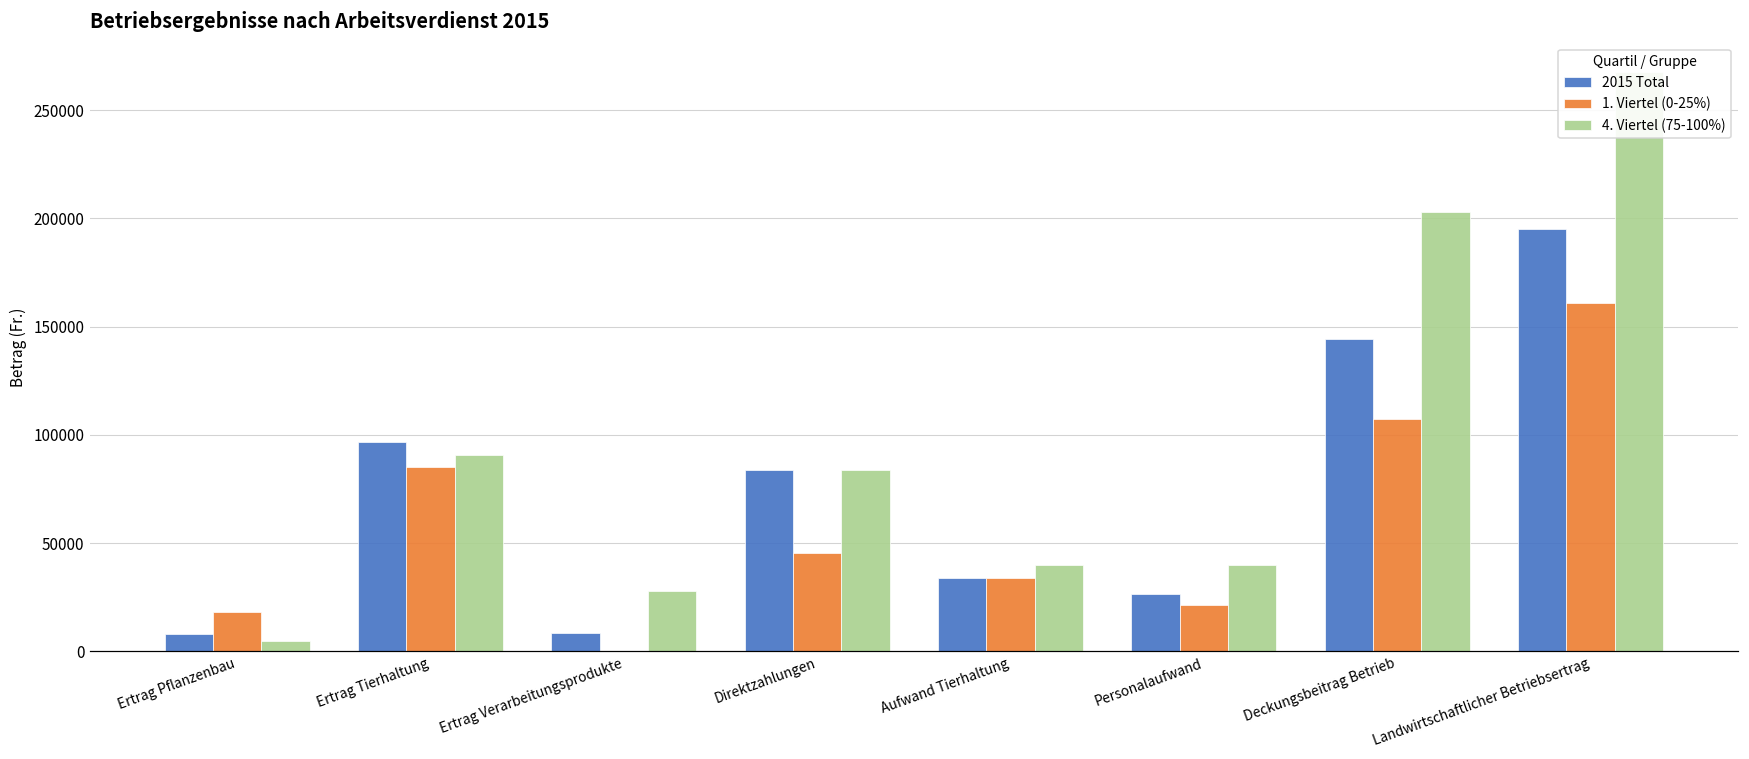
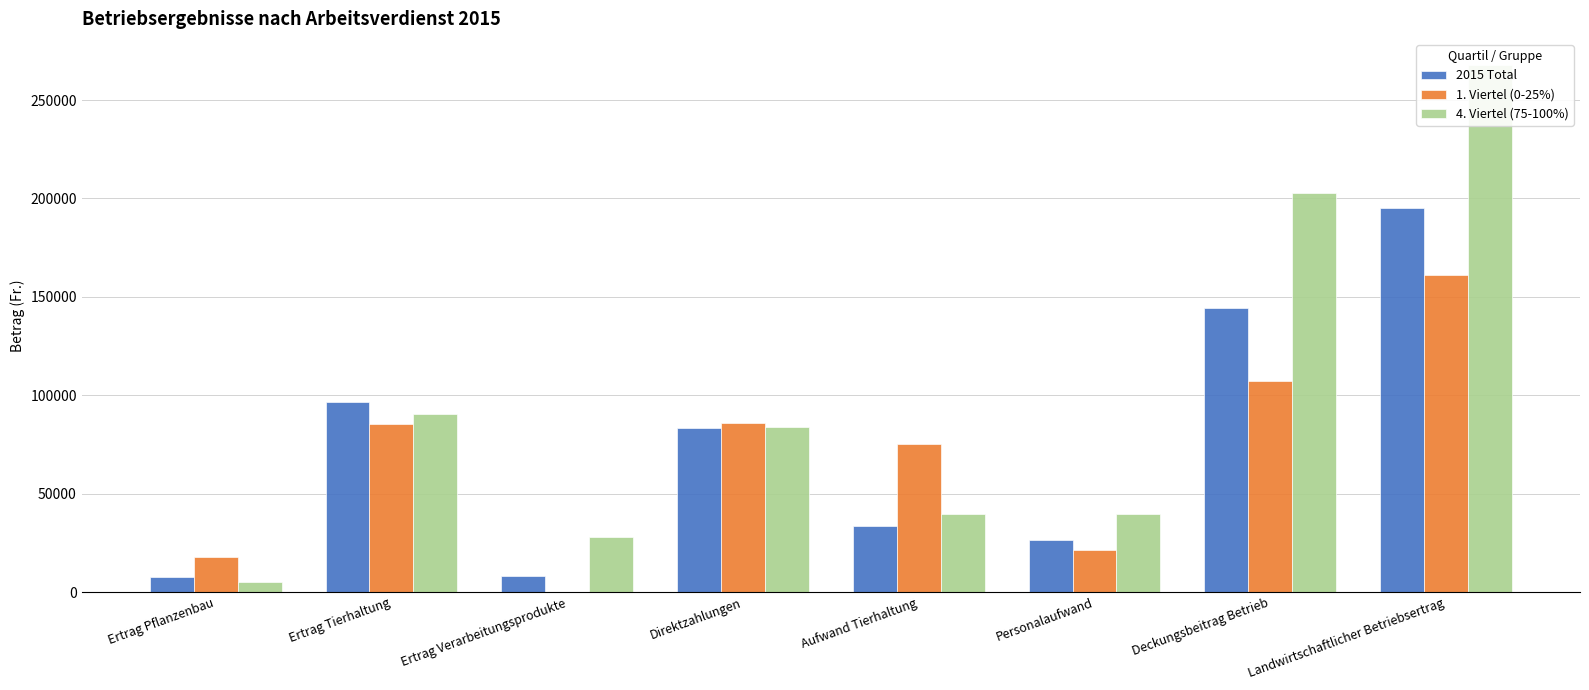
1. Viertel (0-25%), Direktzahlungen: 46000 -> 86000
1. Viertel (0-25%), Aufwand Tierhaltung: 34000 -> 75000
